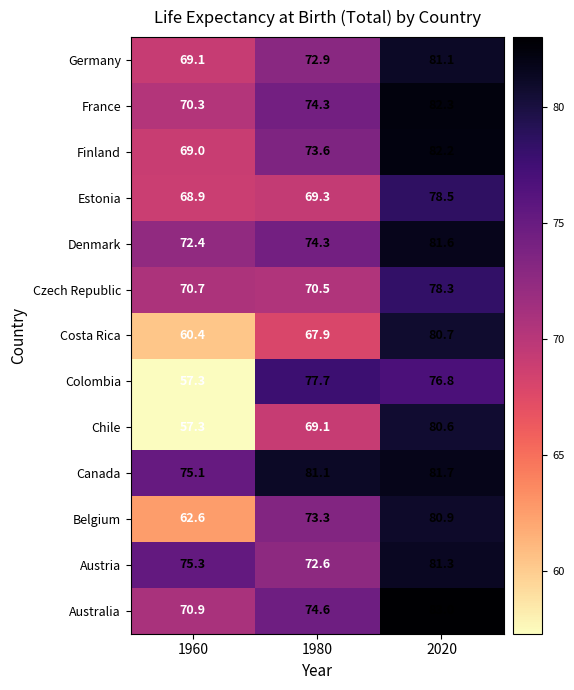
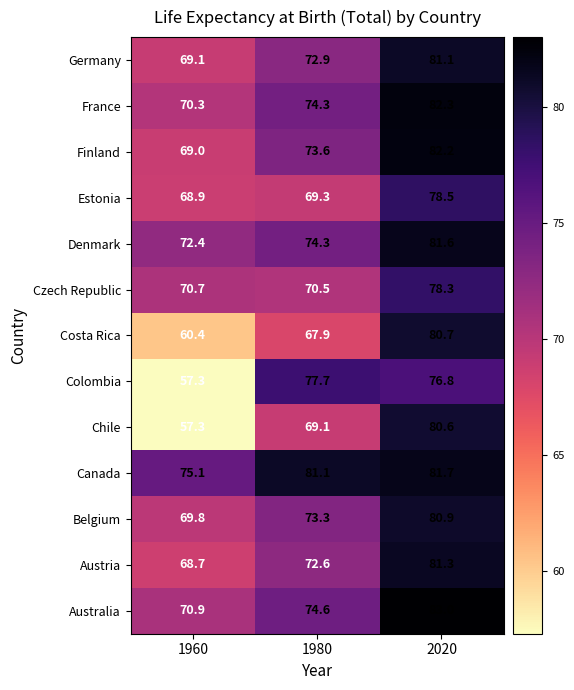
Belgium, 1960: 62.6 -> 69.8
Austria, 1960: 75.3 -> 68.7
